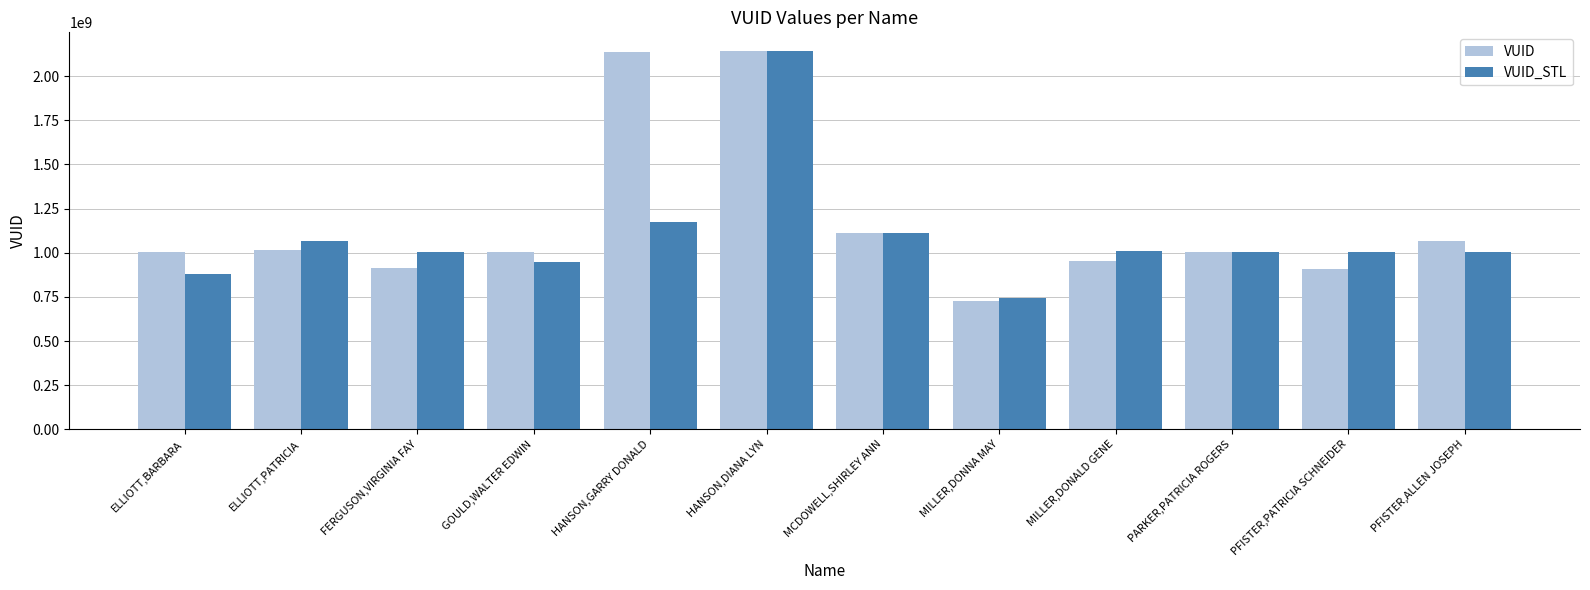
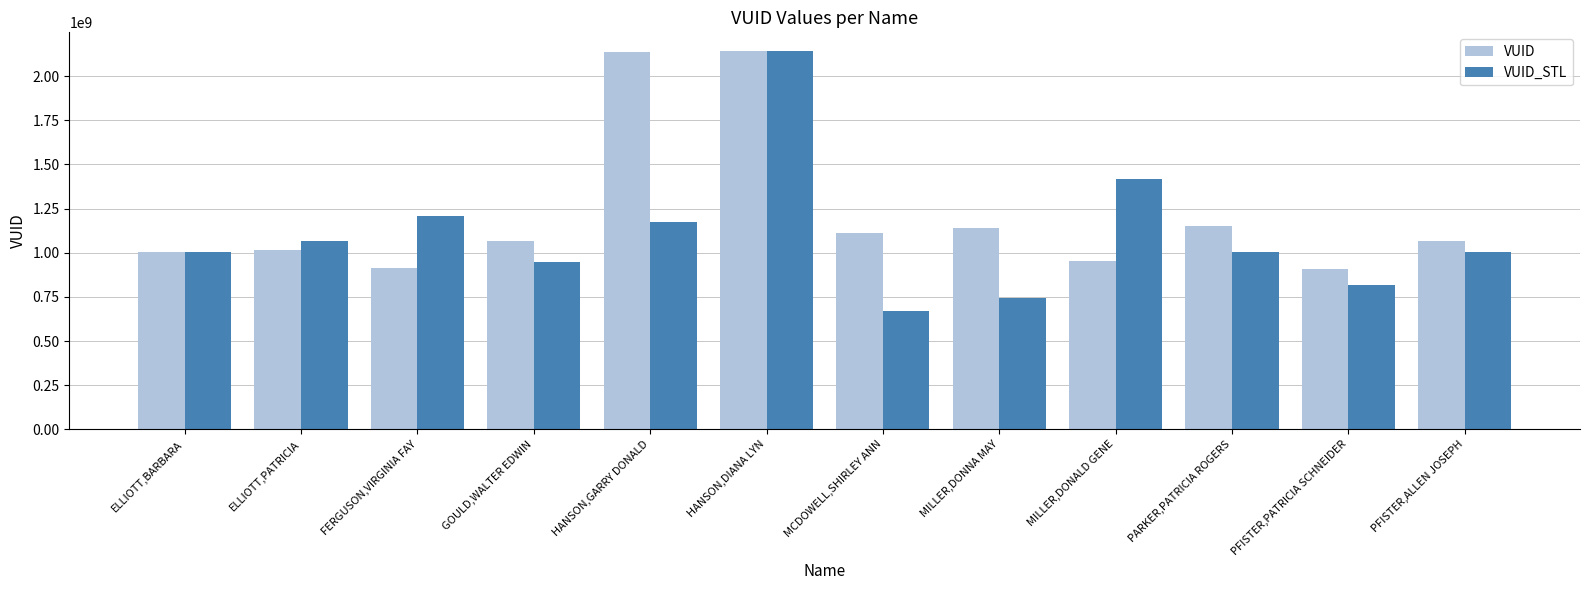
VUID_STL, ELLIOTT,BARBARA: 880000000 -> 1010000000
VUID_STL, FERGUSON,VIRGINIA FAY: 1010000000 -> 1210000000
VUID, GOULD,WALTER EDWIN: 1010000000 -> 1060000000
VUID_STL, MCDOWELL,SHIRLEY ANN: 1110000000 -> 670000000
VUID, MILLER,DONNA MAY: 730000000 -> 1140000000
VUID_STL, MILLER,DONALD GENE: 1010000000 -> 1420000000
VUID, PARKER,PATRICIA ROGERS: 1010000000 -> 1150000000
VUID_STL, PFISTER,PATRICIA SCHNEIDER: 1010000000 -> 810000000
